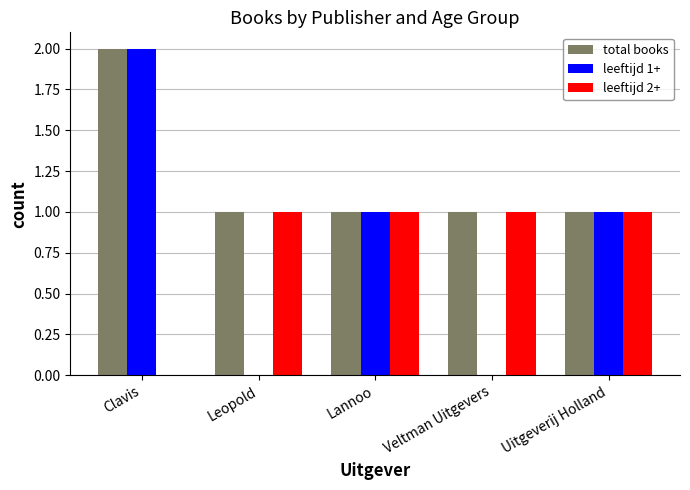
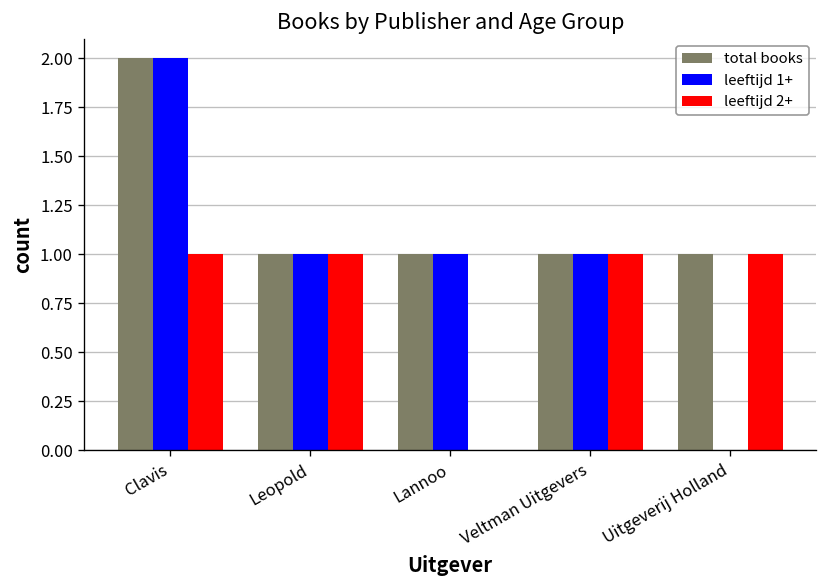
leeftijd 2+, Clavis: 0 -> 1
leeftijd 1+, Leopold: 0 -> 1
leeftijd 2+, Lannoo: 1 -> 0
leeftijd 1+, Veltman Uitgevers: 0 -> 1
leeftijd 1+, Uitgeverij Holland: 1 -> 0
